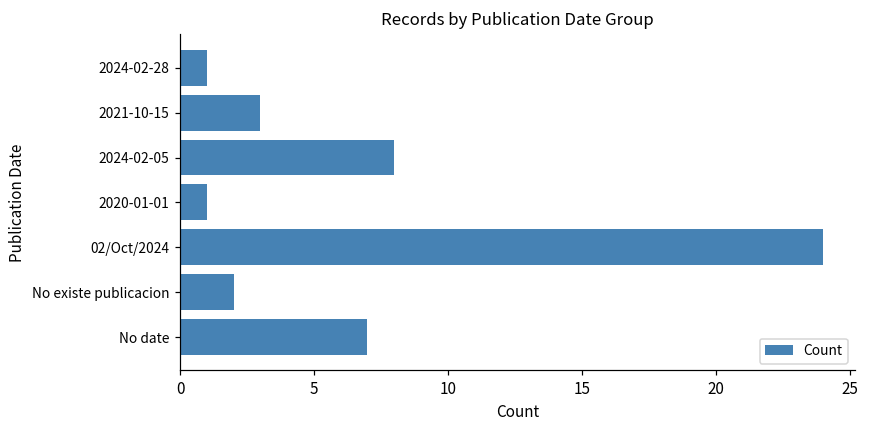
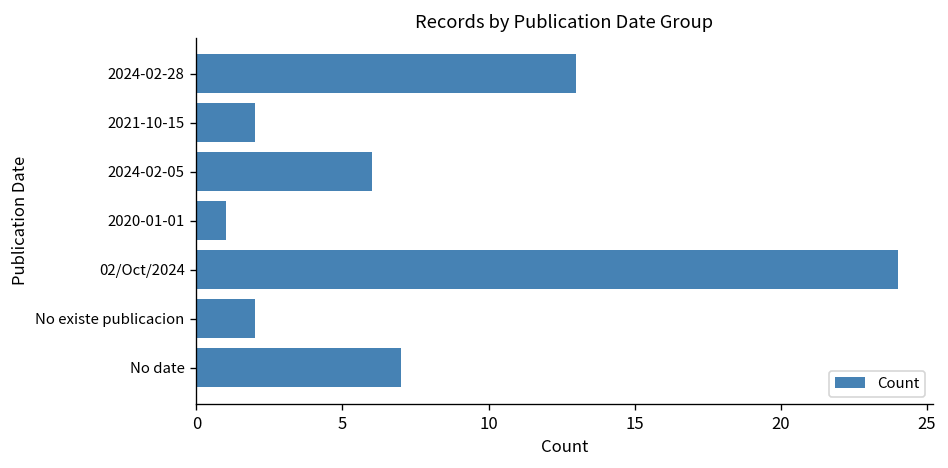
2024-02-28: 1 -> 13
2021-10-15: 3 -> 2
2024-02-05: 8 -> 6
